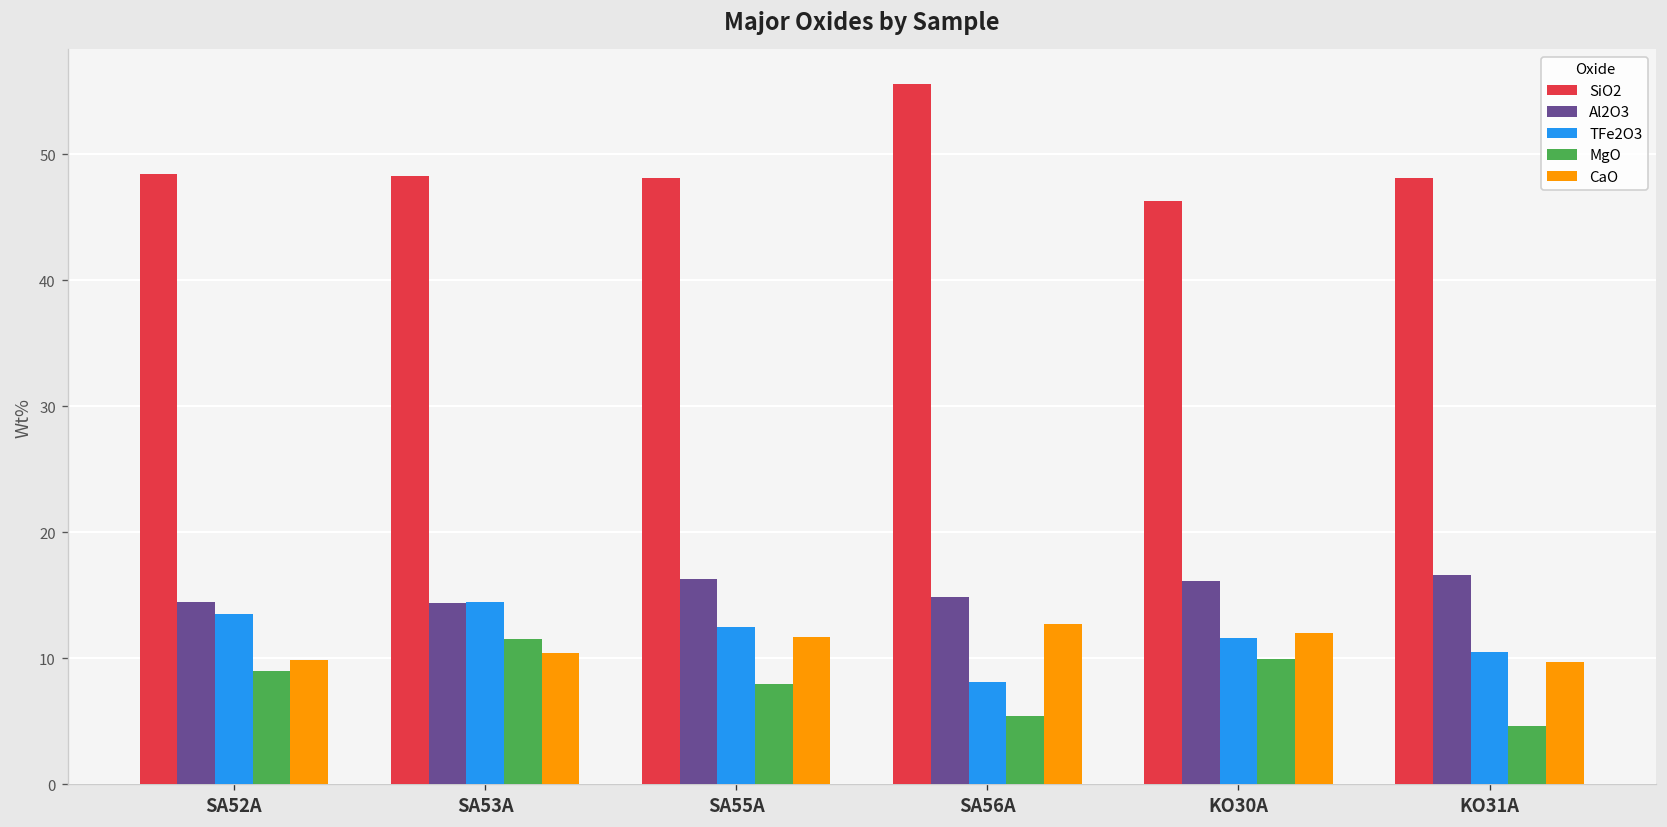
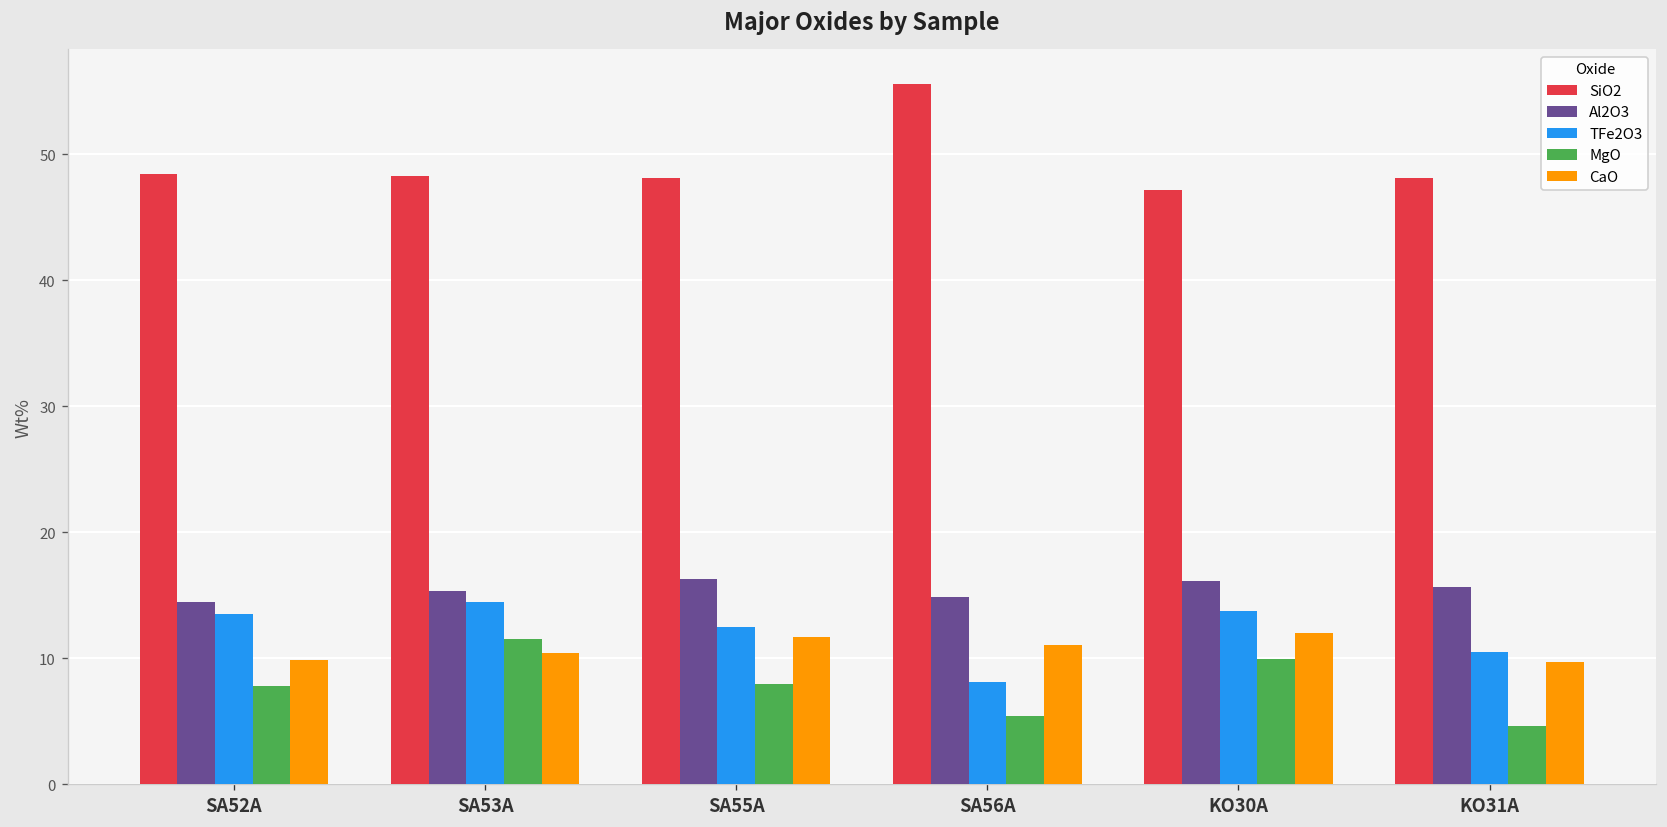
MgO, SA52A: 9.0 -> 7.8
Al2O3, SA53A: 14.4 -> 15.3
CaO, SA56A: 12.7 -> 11.1
SiO2, KO30A: 46.3 -> 47.2
TFe2O3, KO30A: 11.6 -> 13.7
Al2O3, KO31A: 16.6 -> 15.7
